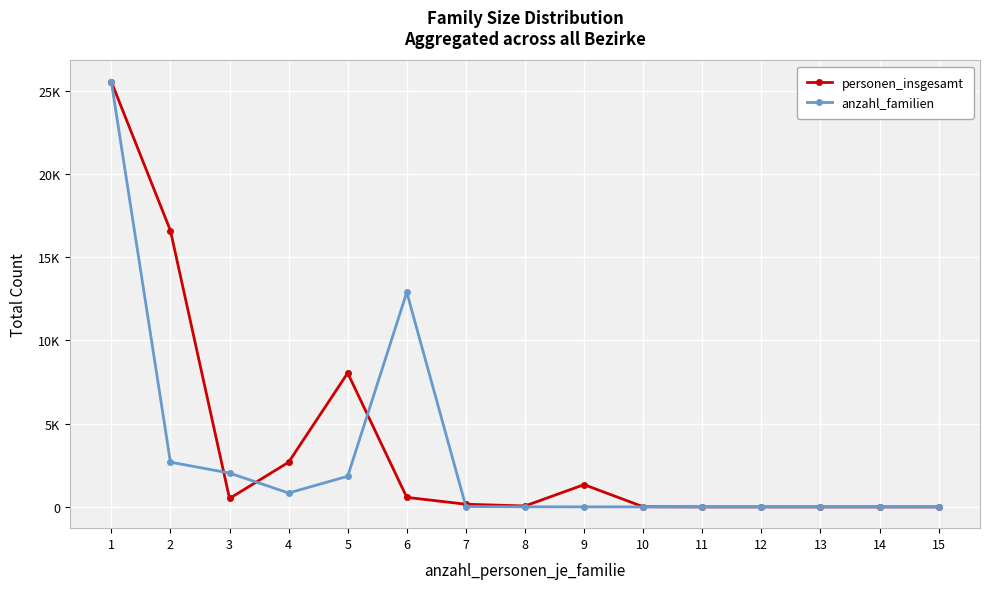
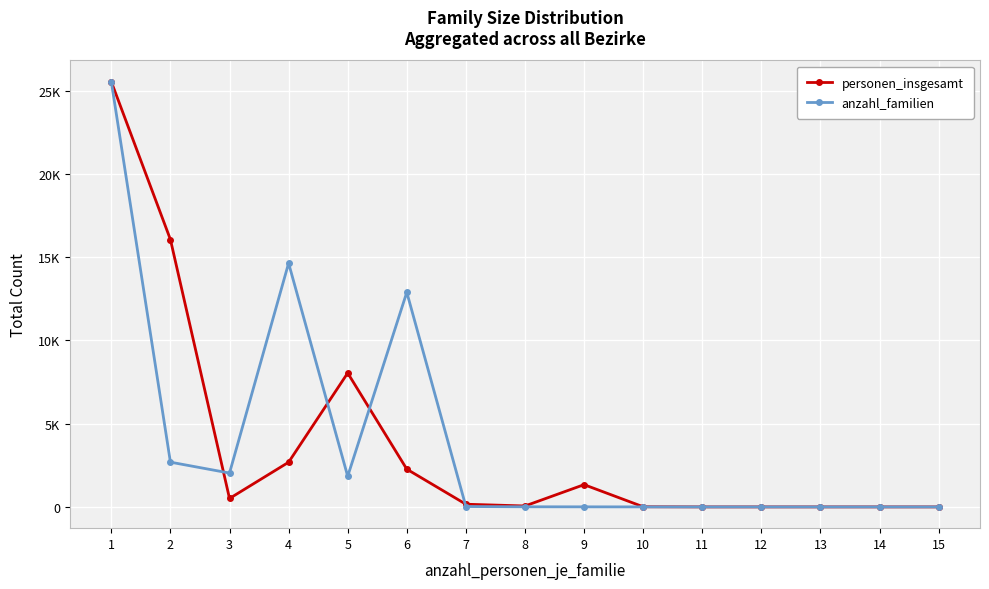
personen_insgesamt, 2: 16600 -> 16100
anzahl_familien, 4: 800 -> 14600
personen_insgesamt, 6: 600 -> 2300
